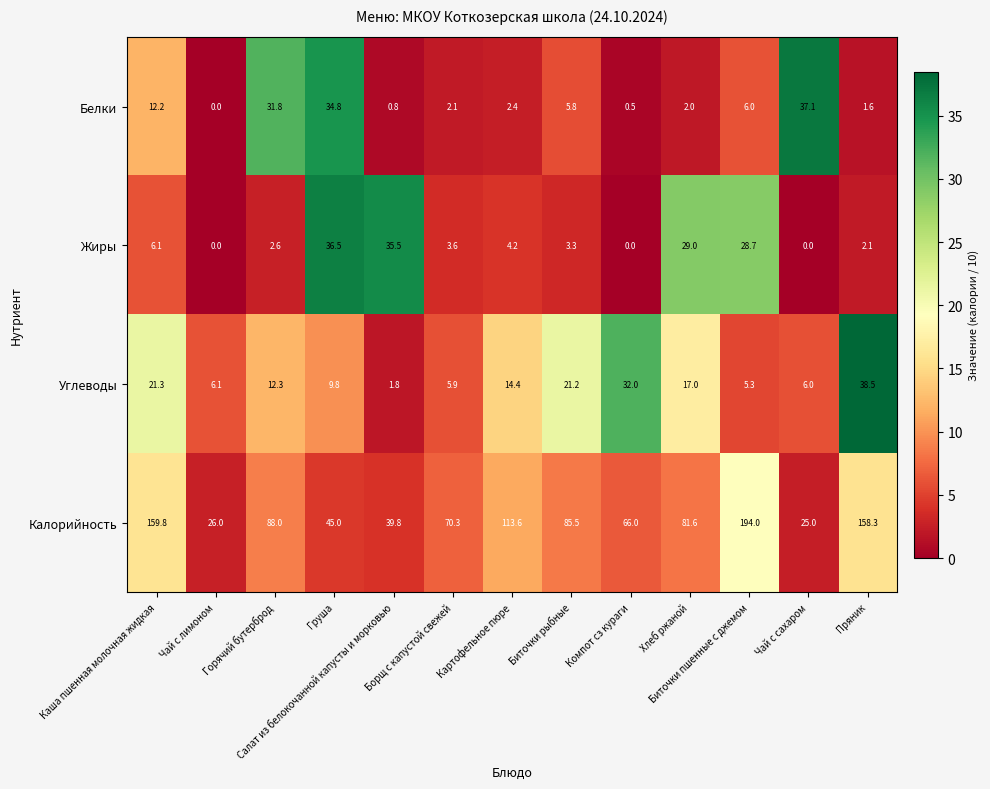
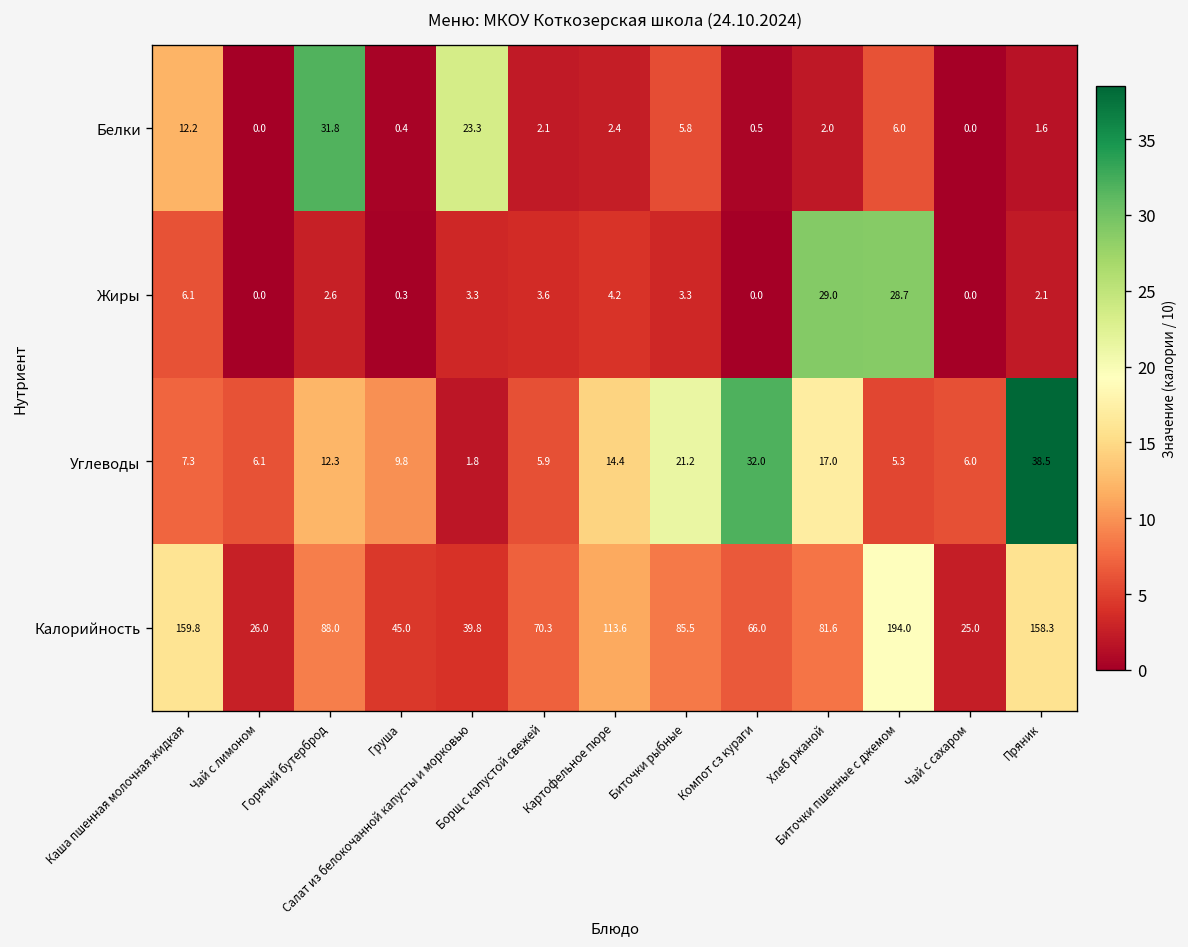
Белки, Груша: 34.8 -> 0.4
Белки, Салат из белокочанной капусты и морковью: 0.8 -> 23.3
Белки, Чай с сахаром: 37.1 -> 0.0
Жиры, Груша: 36.5 -> 0.3
Жиры, Салат из белокочанной капусты и морковью: 35.5 -> 3.3
Углеводы, Каша пшенная молочная жидкая: 21.3 -> 7.3
